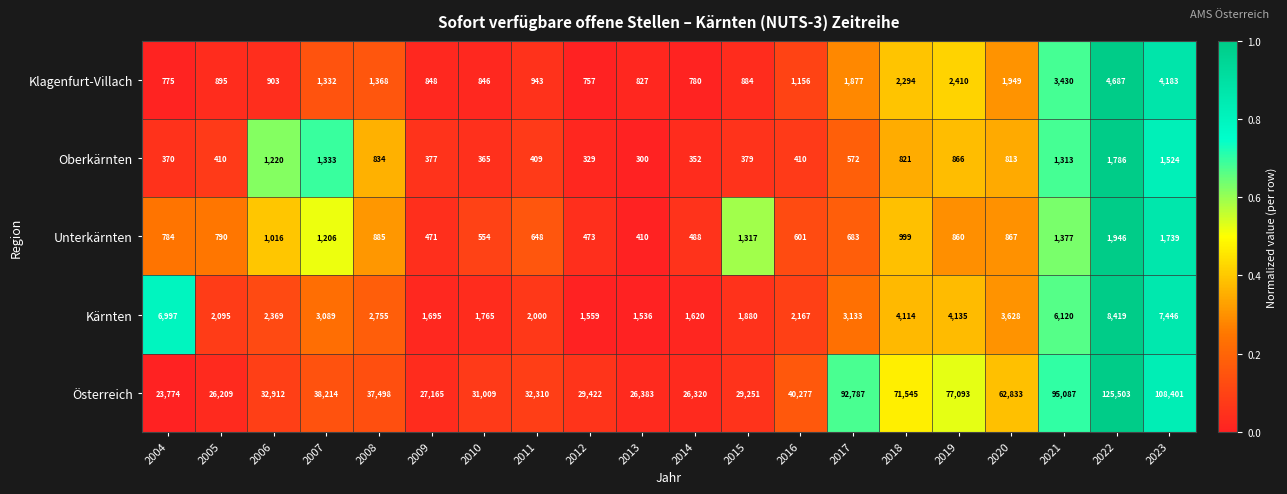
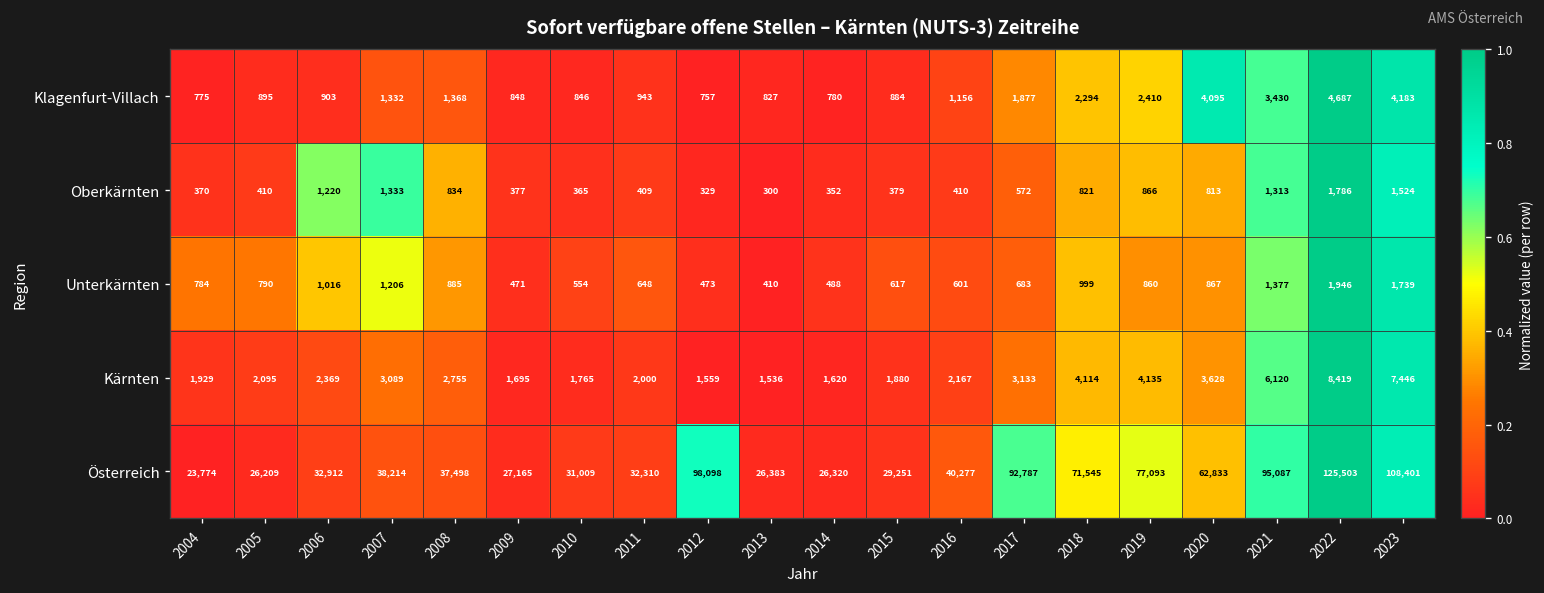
Klagenfurt-Villach, 2020: 1,949 -> 4,095
Unterkärnten, 2015: 1,317 -> 617
Kärnten, 2004: 6,997 -> 1,929
Österreich, 2012: 29,422 -> 98,098
